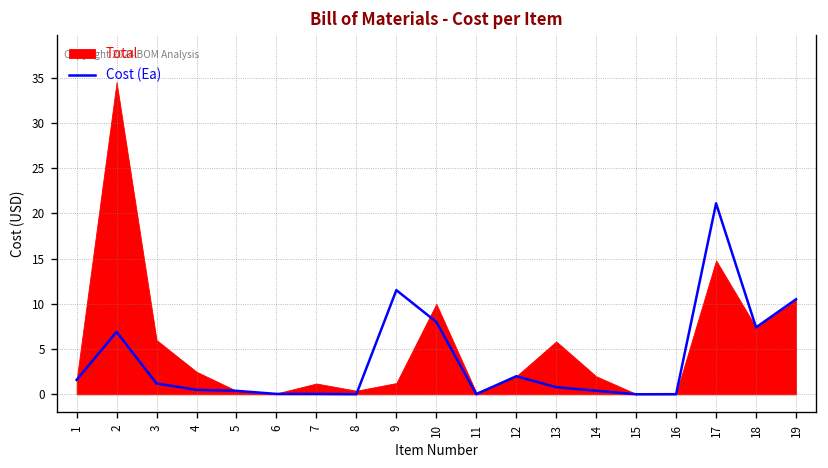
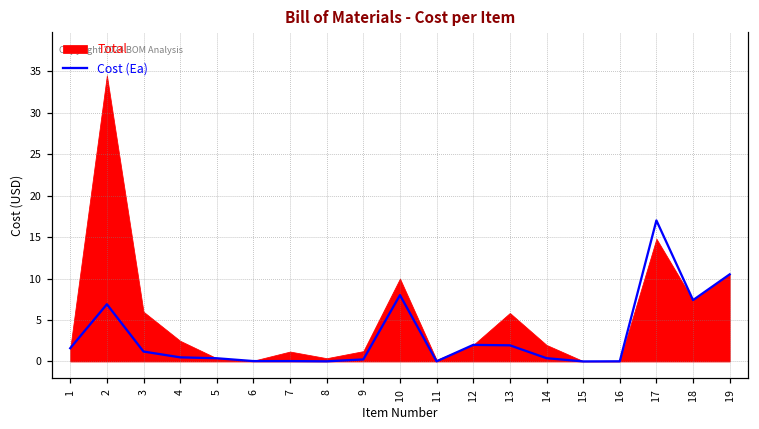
Cost (Ea), 9: 12 -> 0
Cost (Ea), 13: 1 -> 2
Cost (Ea), 17: 21 -> 17
